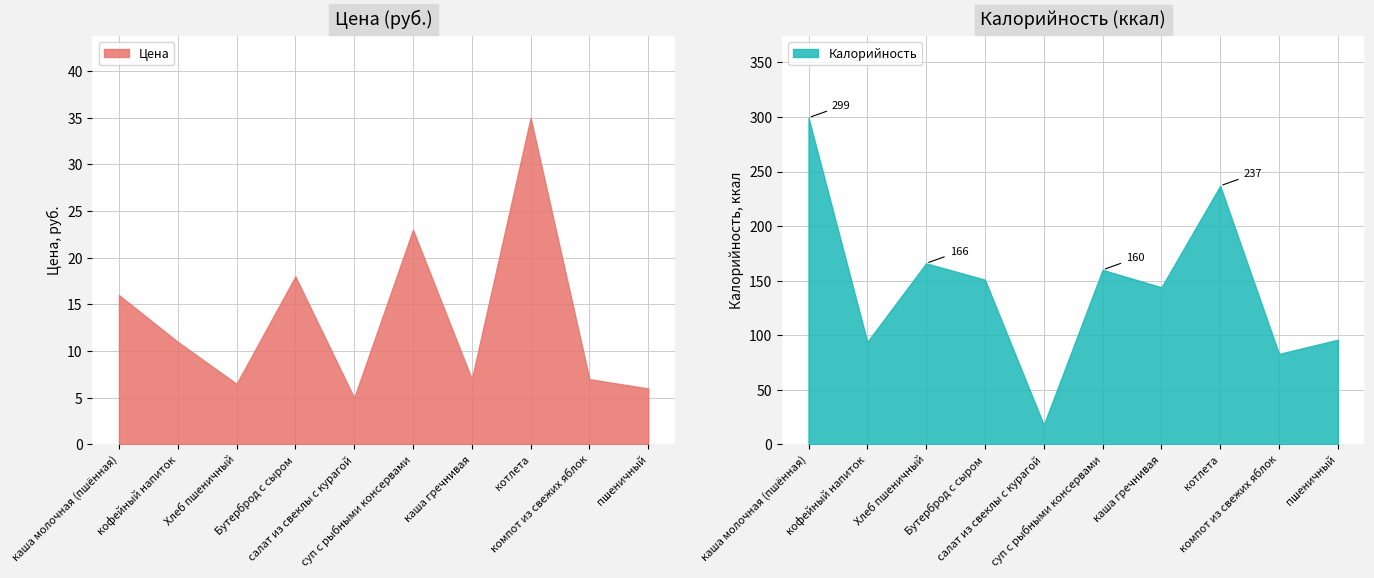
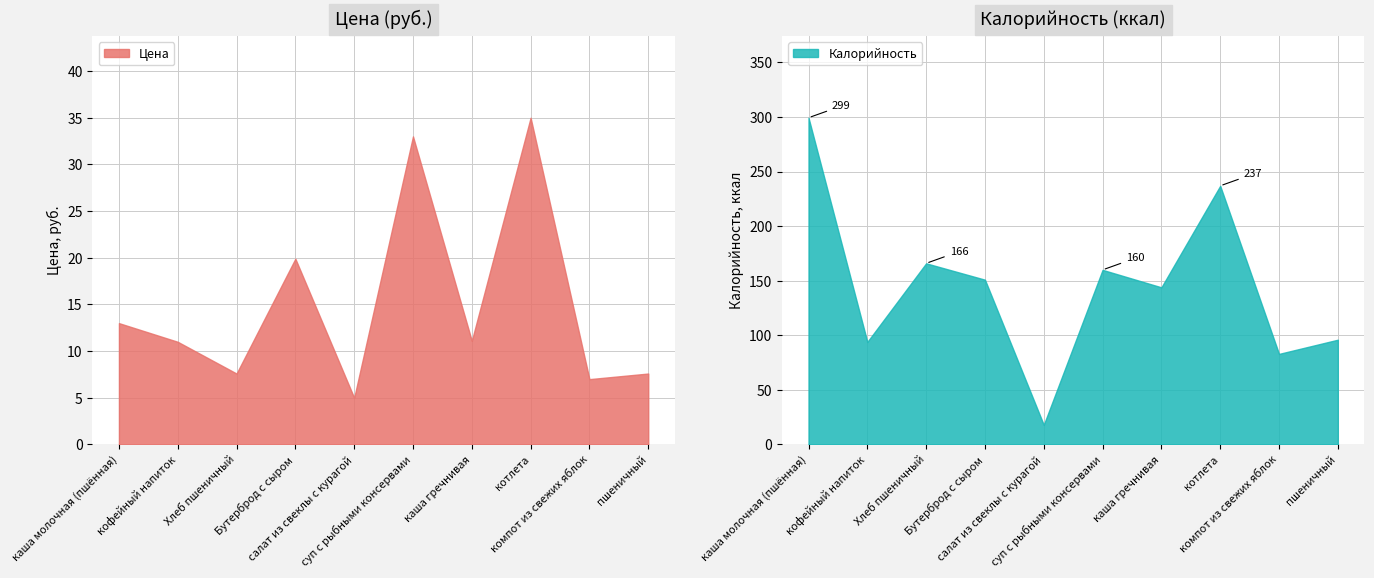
Цена (руб.), каша молочная (пшённая): 16 -> 13
Цена (руб.), Хлеб пшеничный: 7 -> 8
Цена (руб.), Бутерброд с сыром: 18 -> 20
Цена (руб.), суп с рыбными консервами: 23 -> 33
Цена (руб.), каша гречнивая: 7 -> 11
Цена (руб.), пшеничный: 6 -> 8
